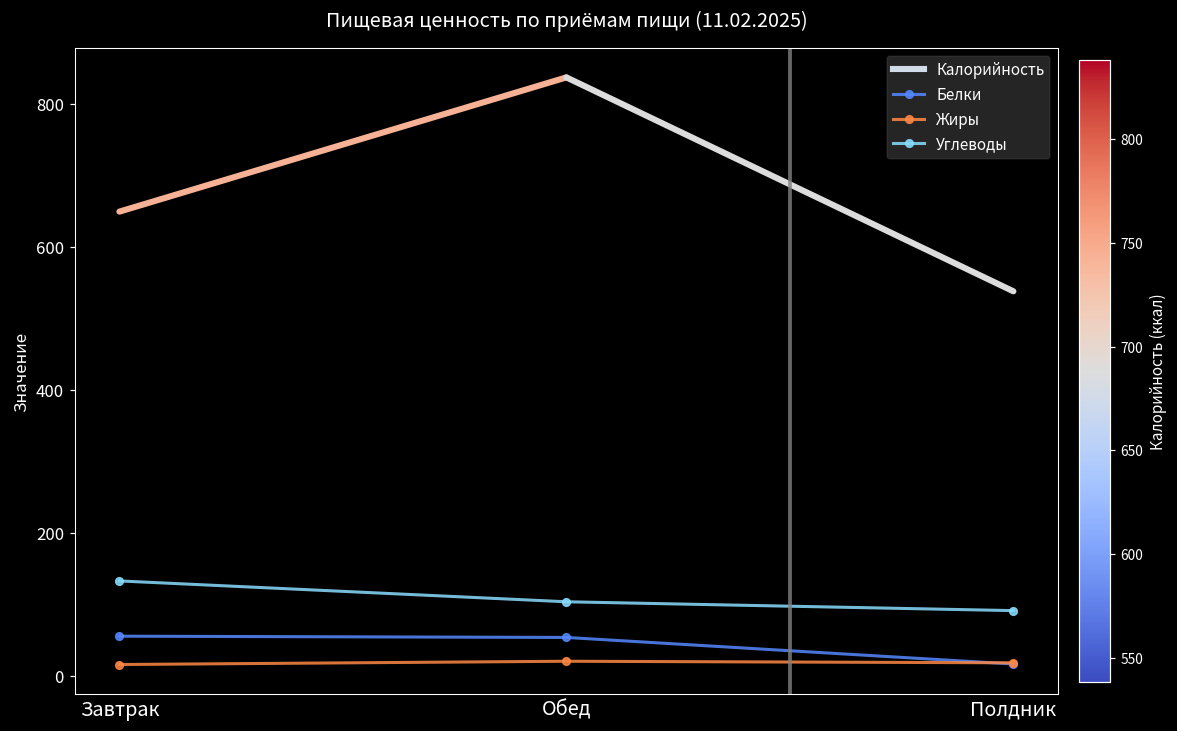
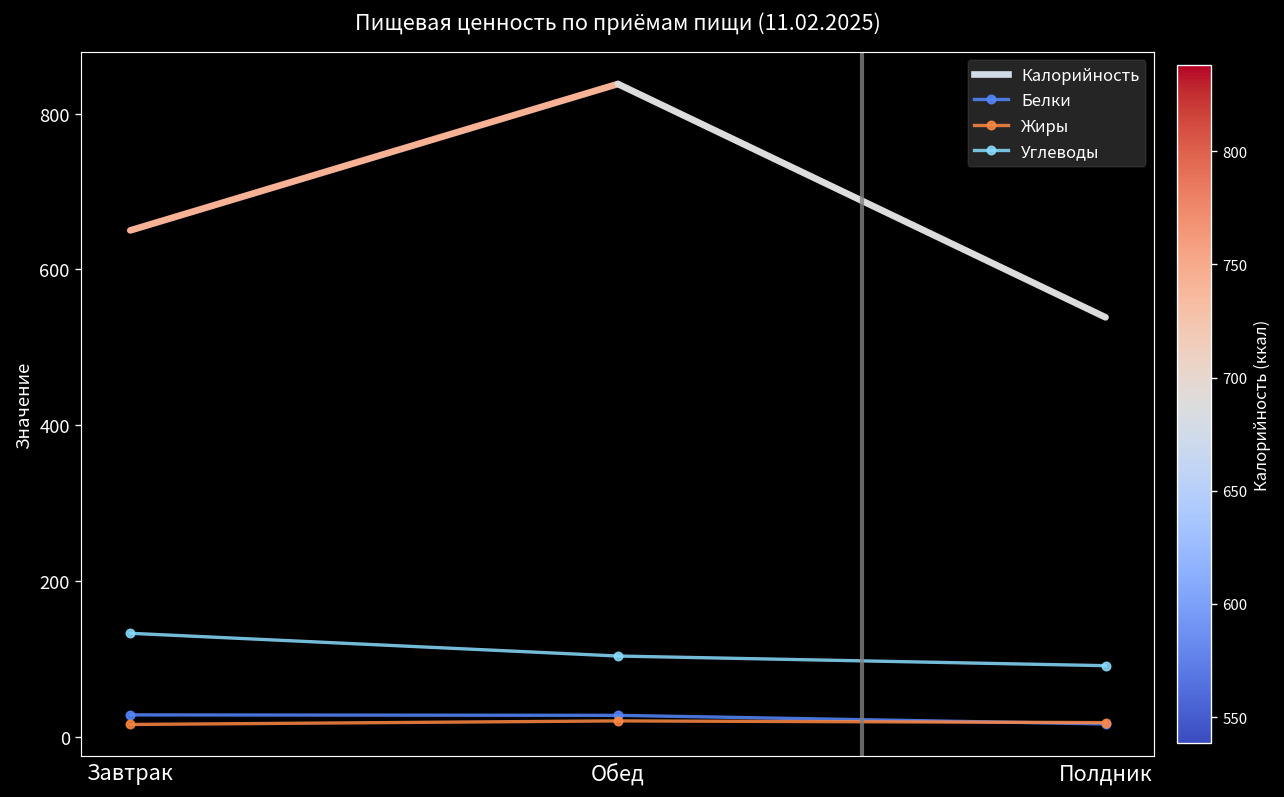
Белки, Завтрак: 60 -> 30
Белки, Обед: 50 -> 30
